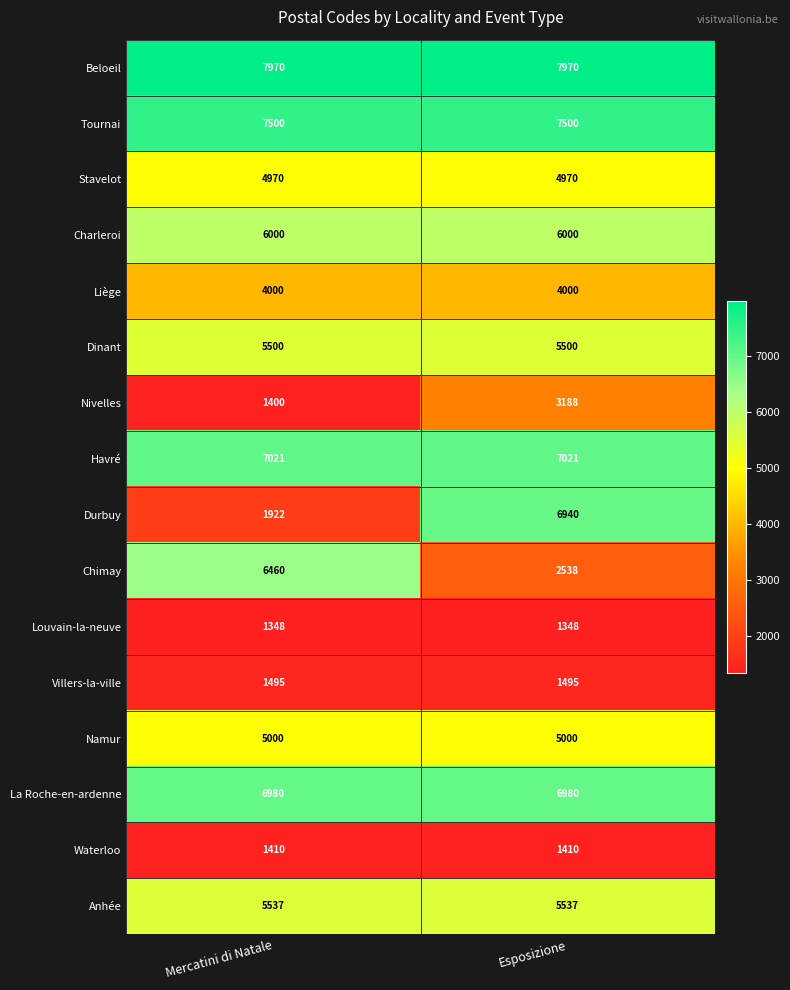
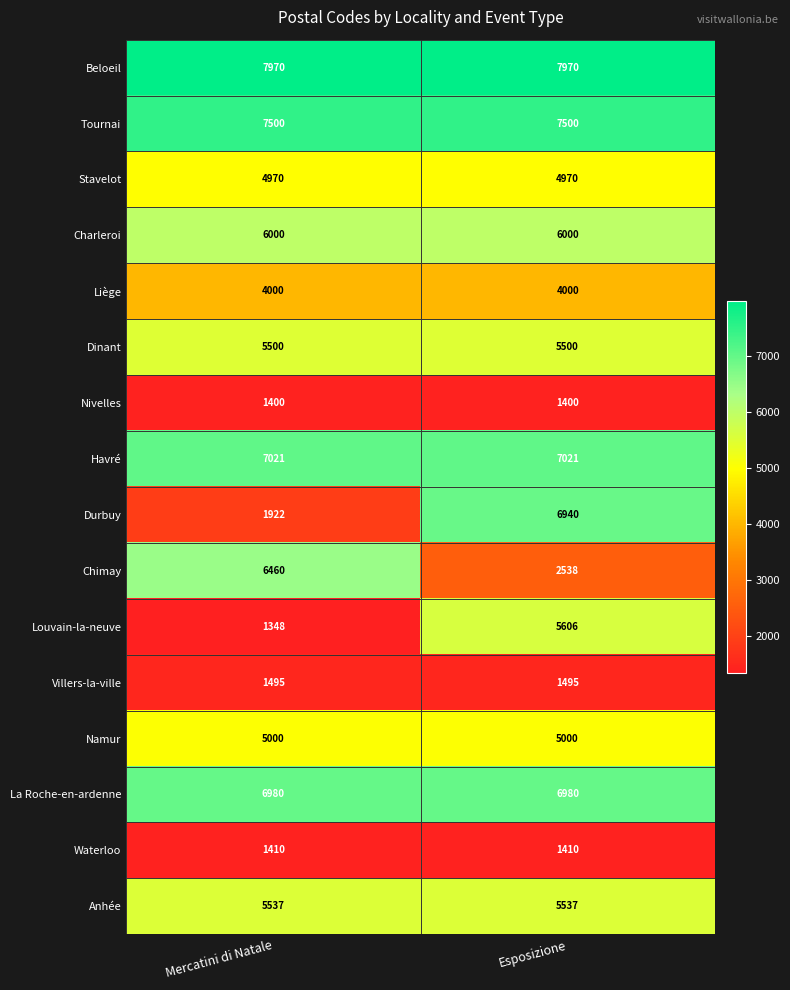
Nivelles, Esposizione: 3188 -> 1400
Louvain-la-neuve, Esposizione: 1348 -> 5606
